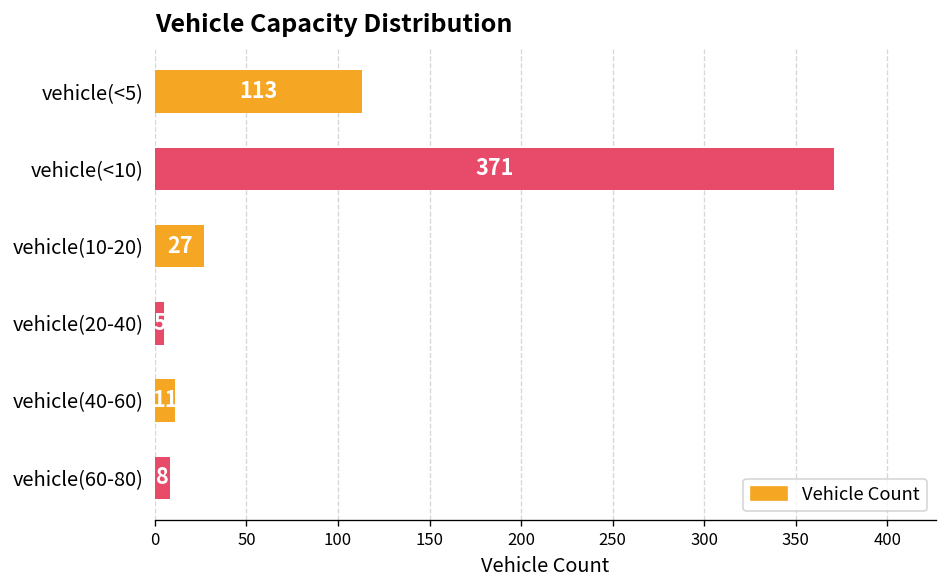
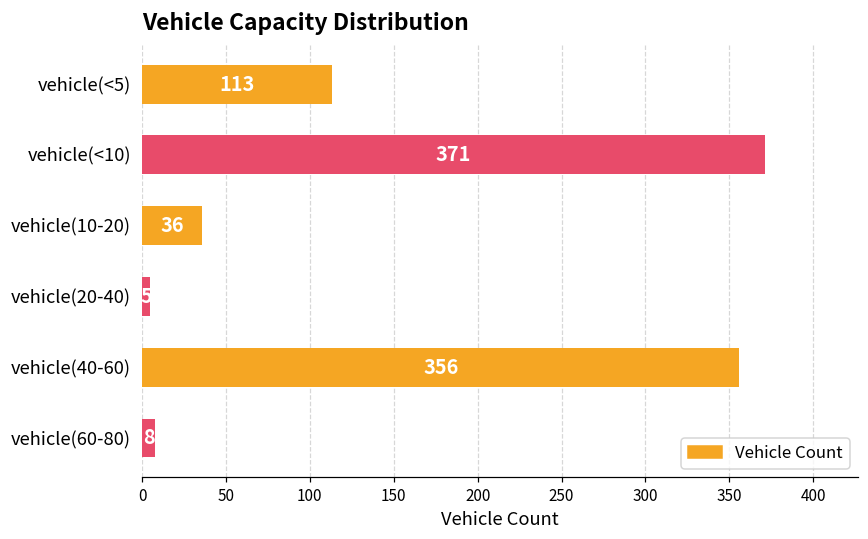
vehicle(10-20): 27 -> 36
vehicle(40-60): 11 -> 356
